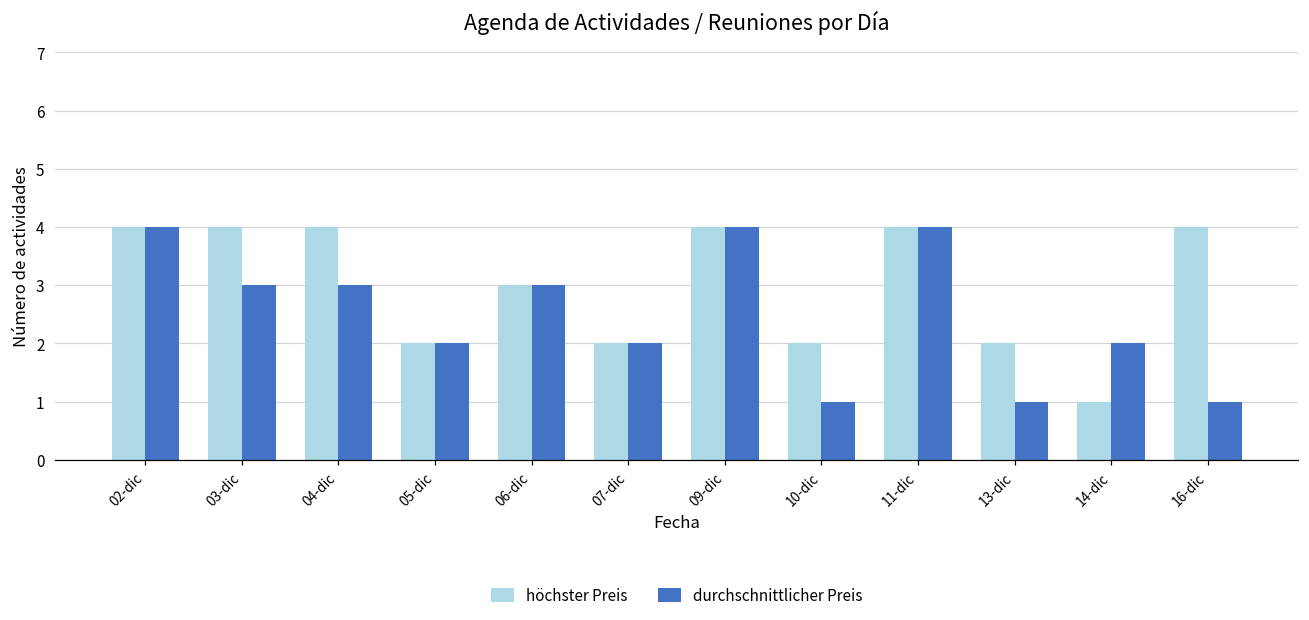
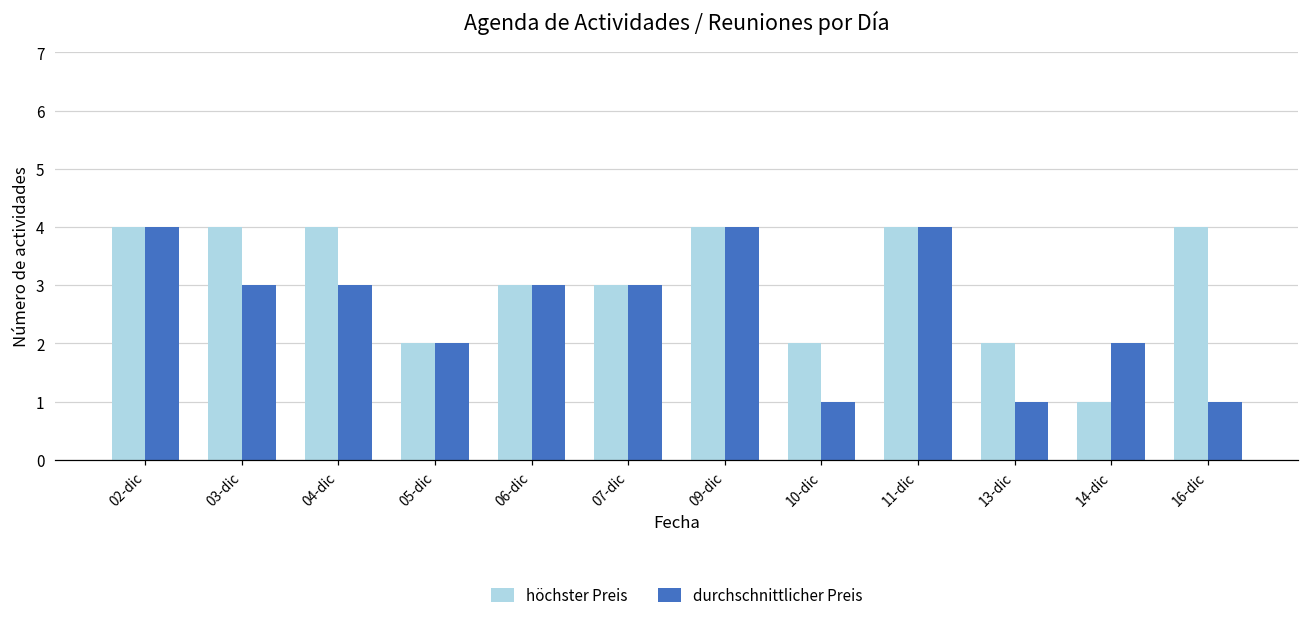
höchster Preis, 07-dic: 2 -> 3
durchschnittlicher Preis, 07-dic: 2 -> 3
